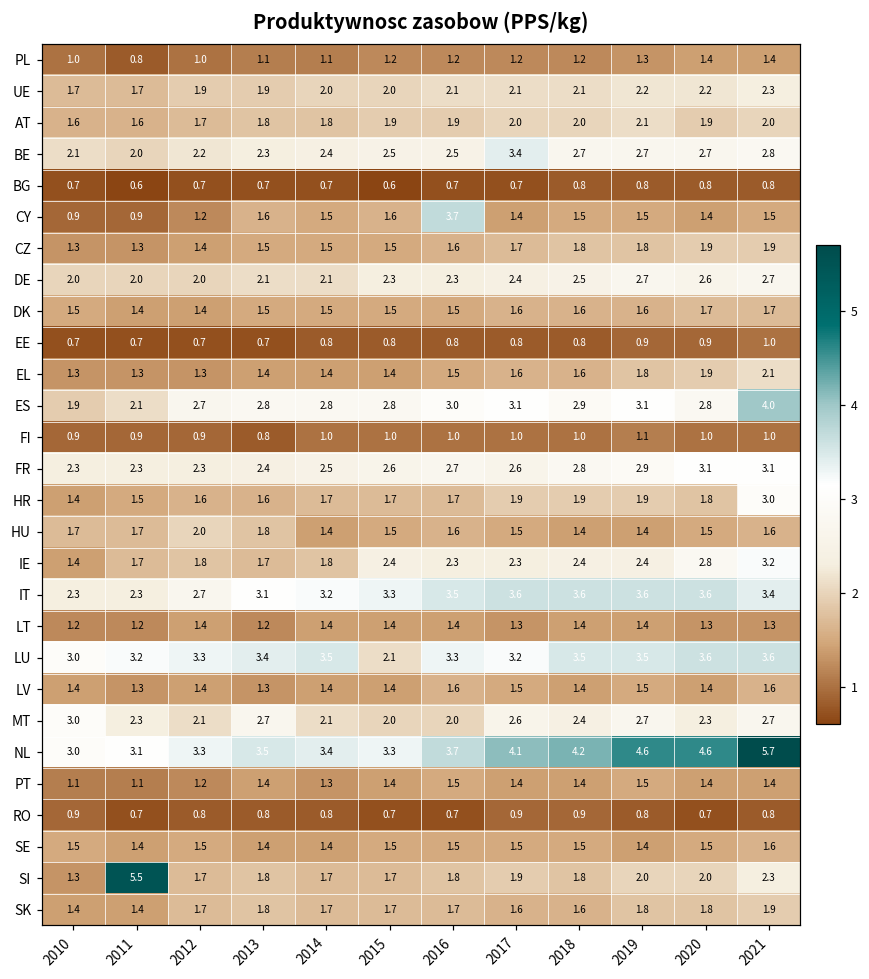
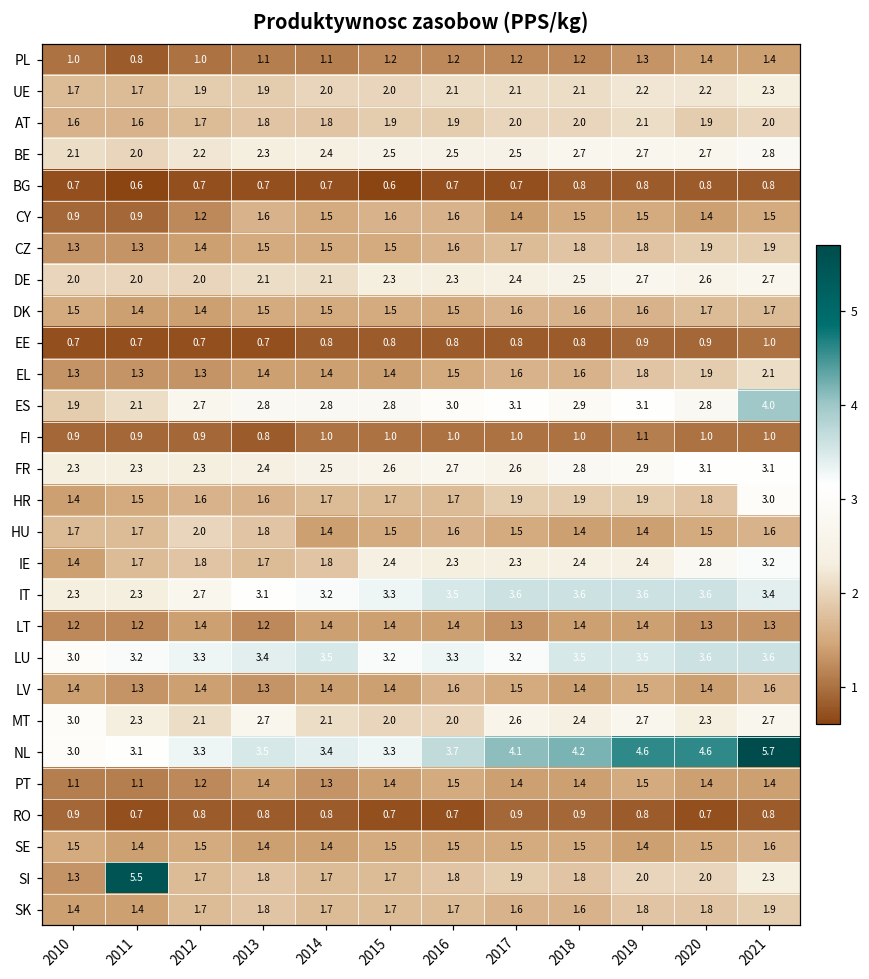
BE, 2017: 3.4 -> 2.5
CY, 2016: 3.7 -> 1.6
LU, 2015: 2.1 -> 3.2
